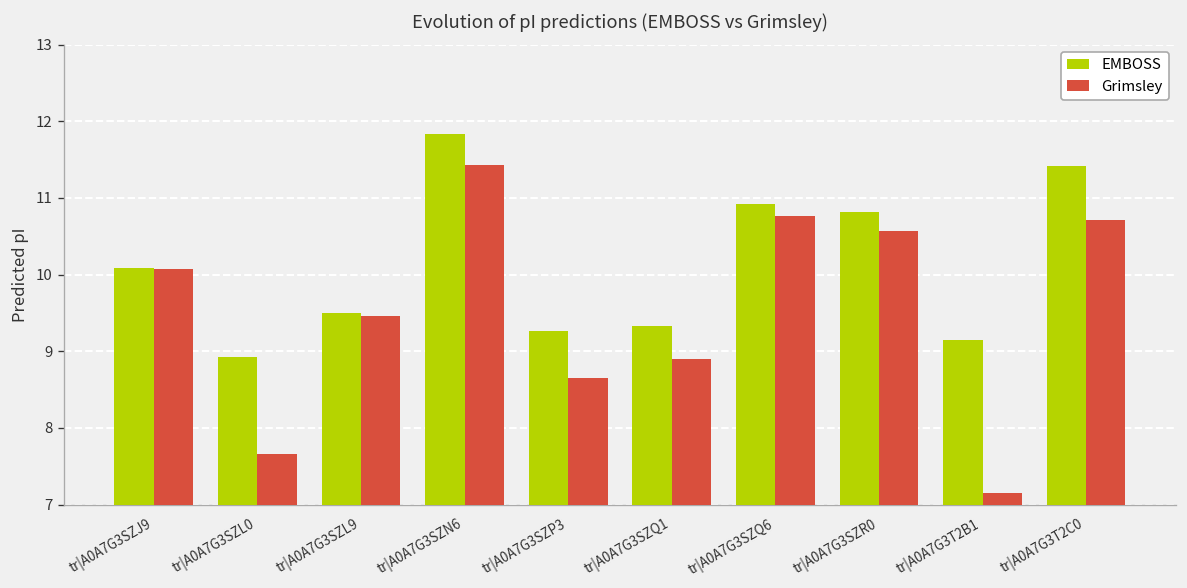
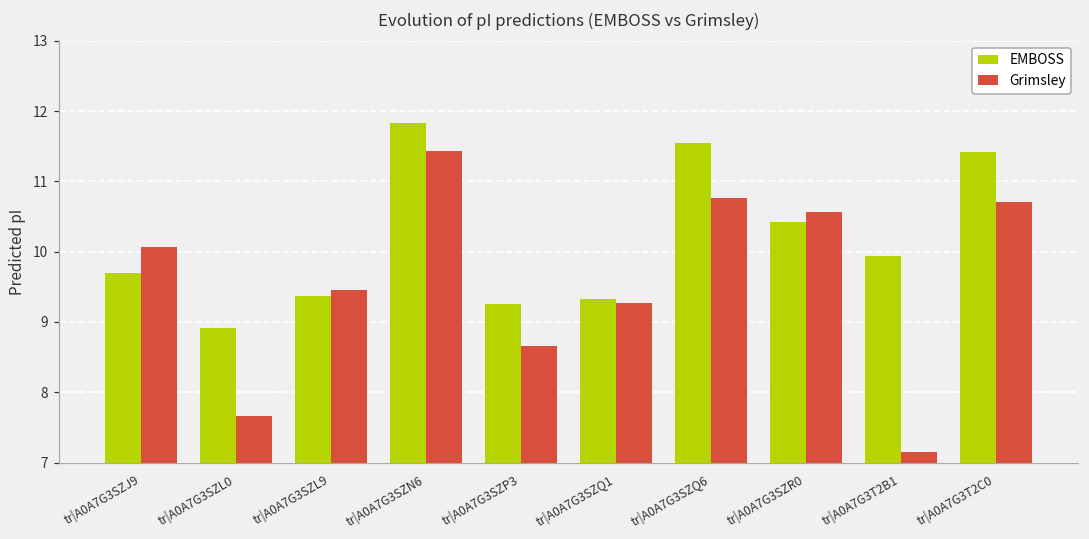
EMBOSS, tr|A0A7G3SZJ9: 10.1 -> 9.7
EMBOSS, tr|A0A7G3SZL9: 9.5 -> 9.4
Grimsley, tr|A0A7G3SZQ1: 8.9 -> 9.3
EMBOSS, tr|A0A7G3SZQ6: 10.9 -> 11.5
EMBOSS, tr|A0A7G3SZR0: 10.8 -> 10.4
EMBOSS, tr|A0A7G3T2B1: 9.2 -> 9.9
